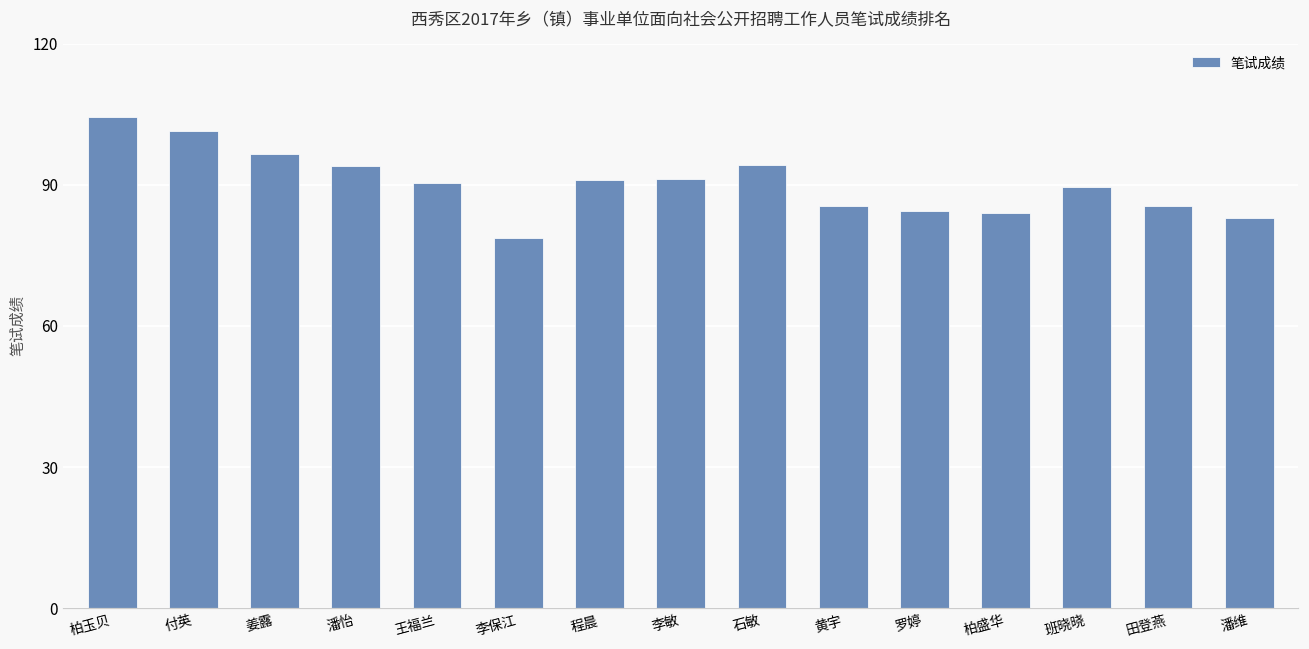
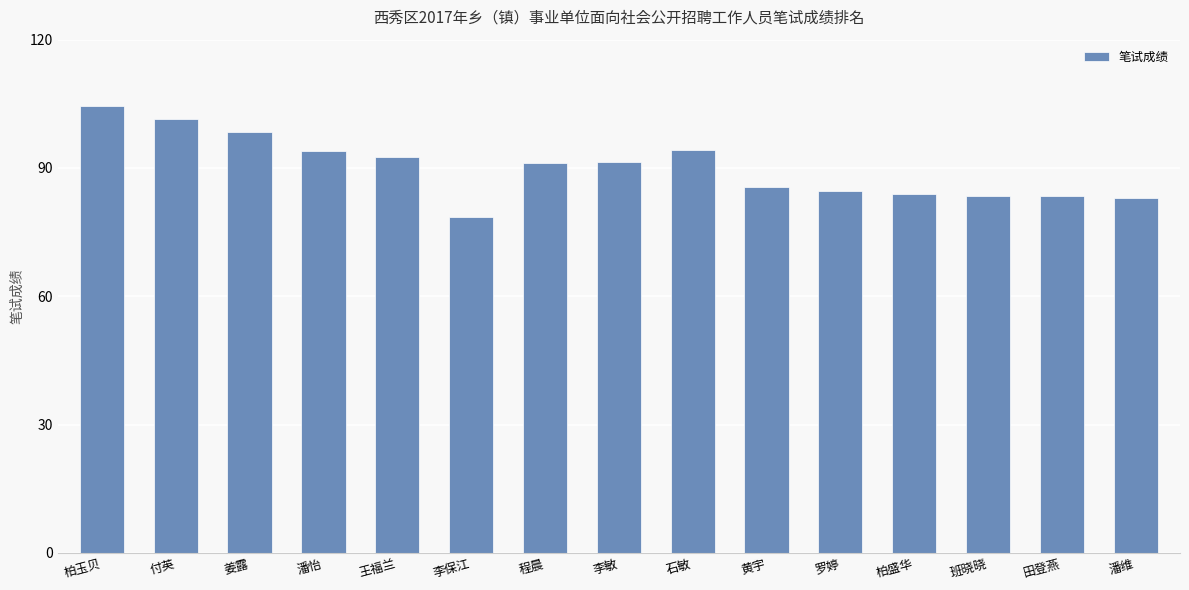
姜露: 97 -> 98
王福兰: 90 -> 93
班晓晓: 90 -> 84
田登燕: 85 -> 84
